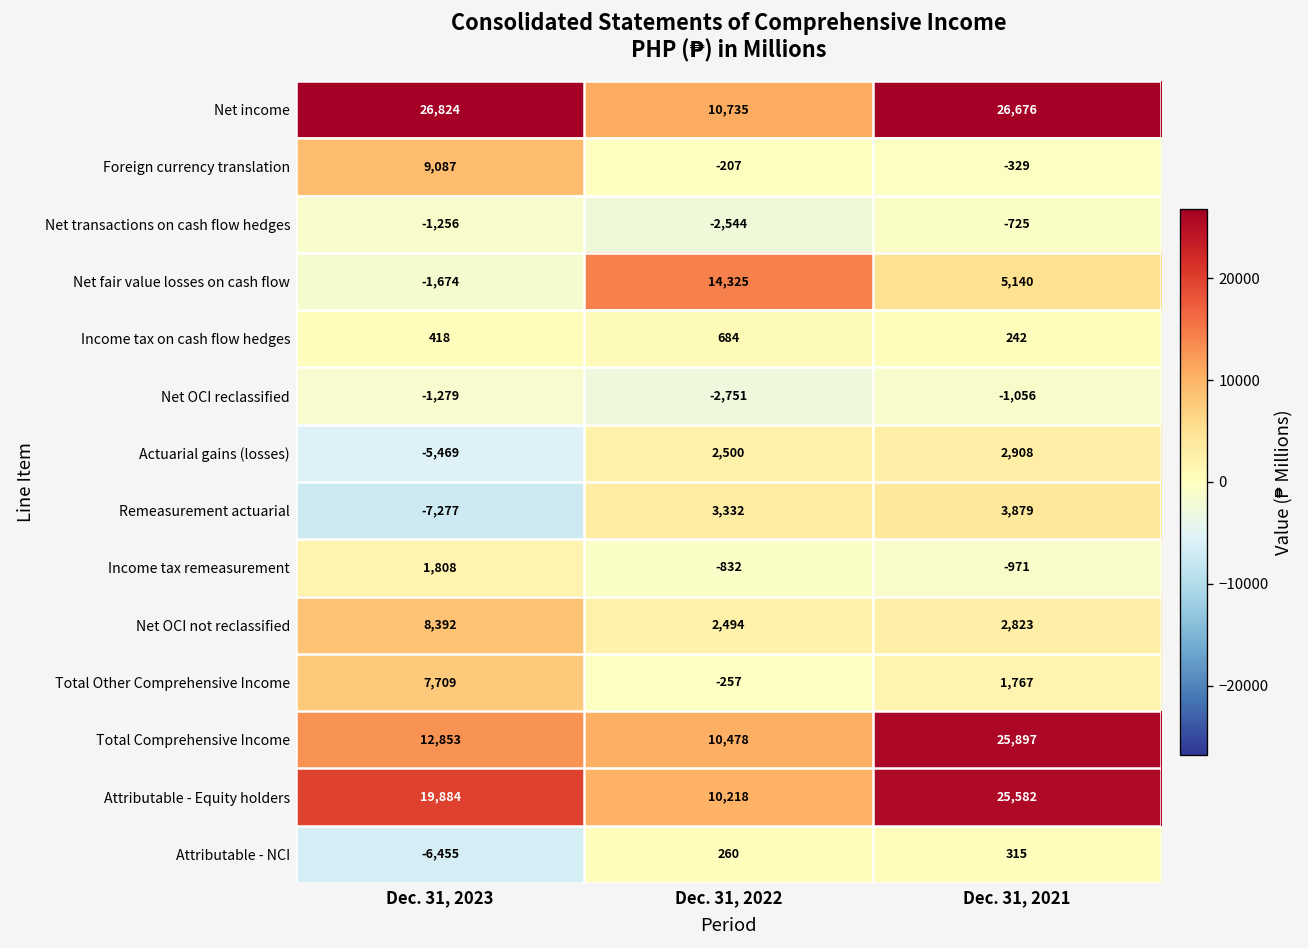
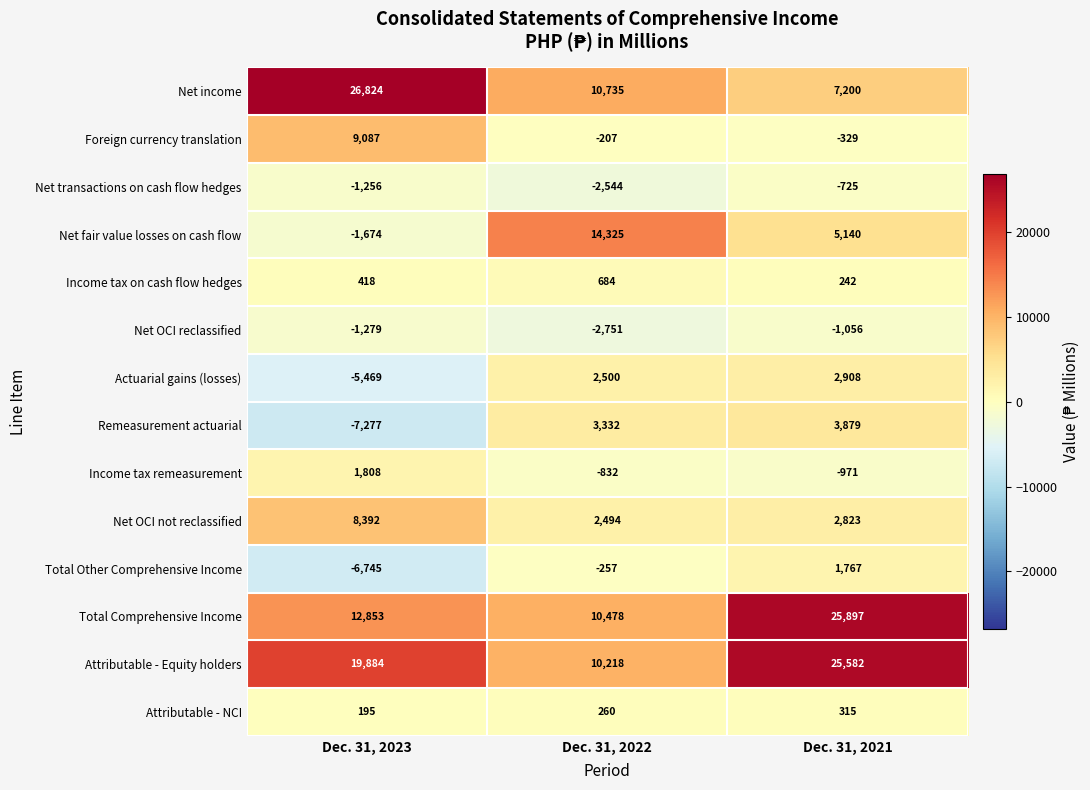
Net income, Dec. 31, 2021: 26,676 -> 7,200
Total Other Comprehensive Income, Dec. 31, 2023: 7,709 -> -6,745
Attributable - NCI, Dec. 31, 2023: -6,455 -> 195
